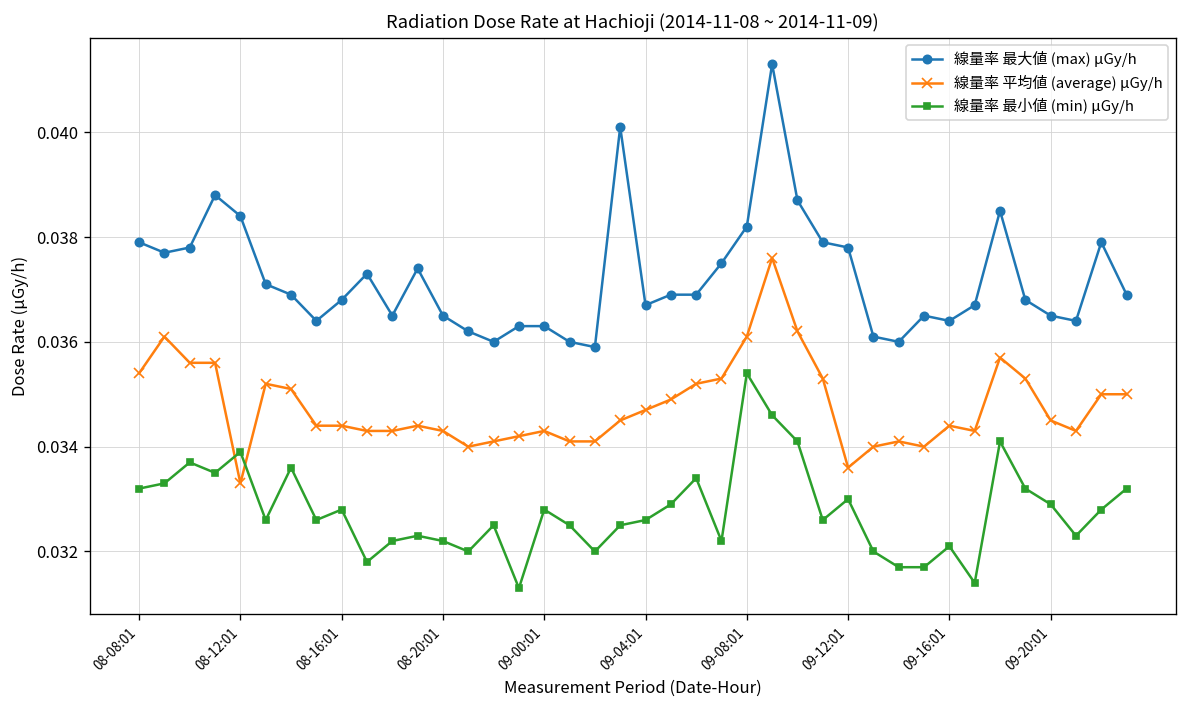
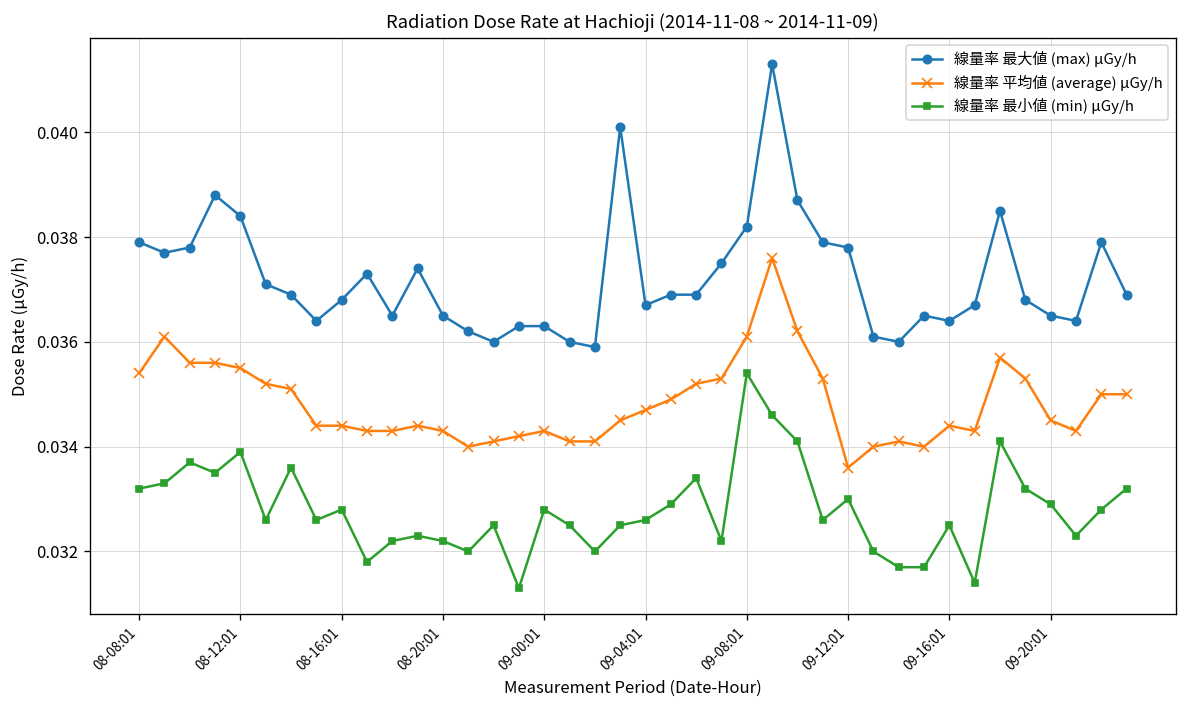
線量率 平均値 (average) μGy/h, 08-12:01: 0.0333 -> 0.0355
線量率 最小値 (min) μGy/h, 09-16:01: 0.0321 -> 0.0325
